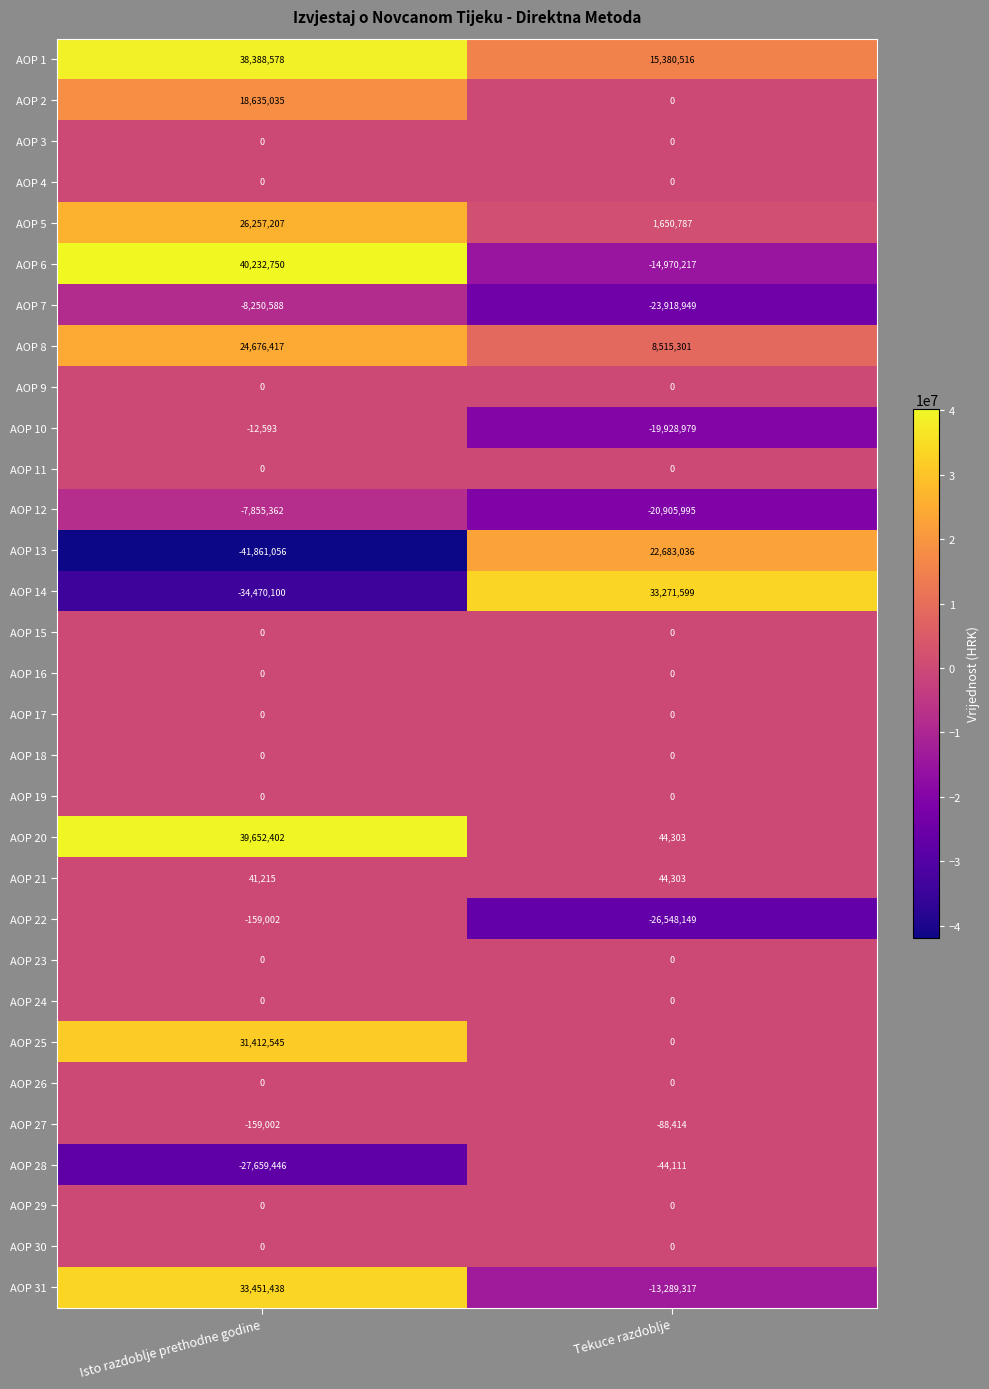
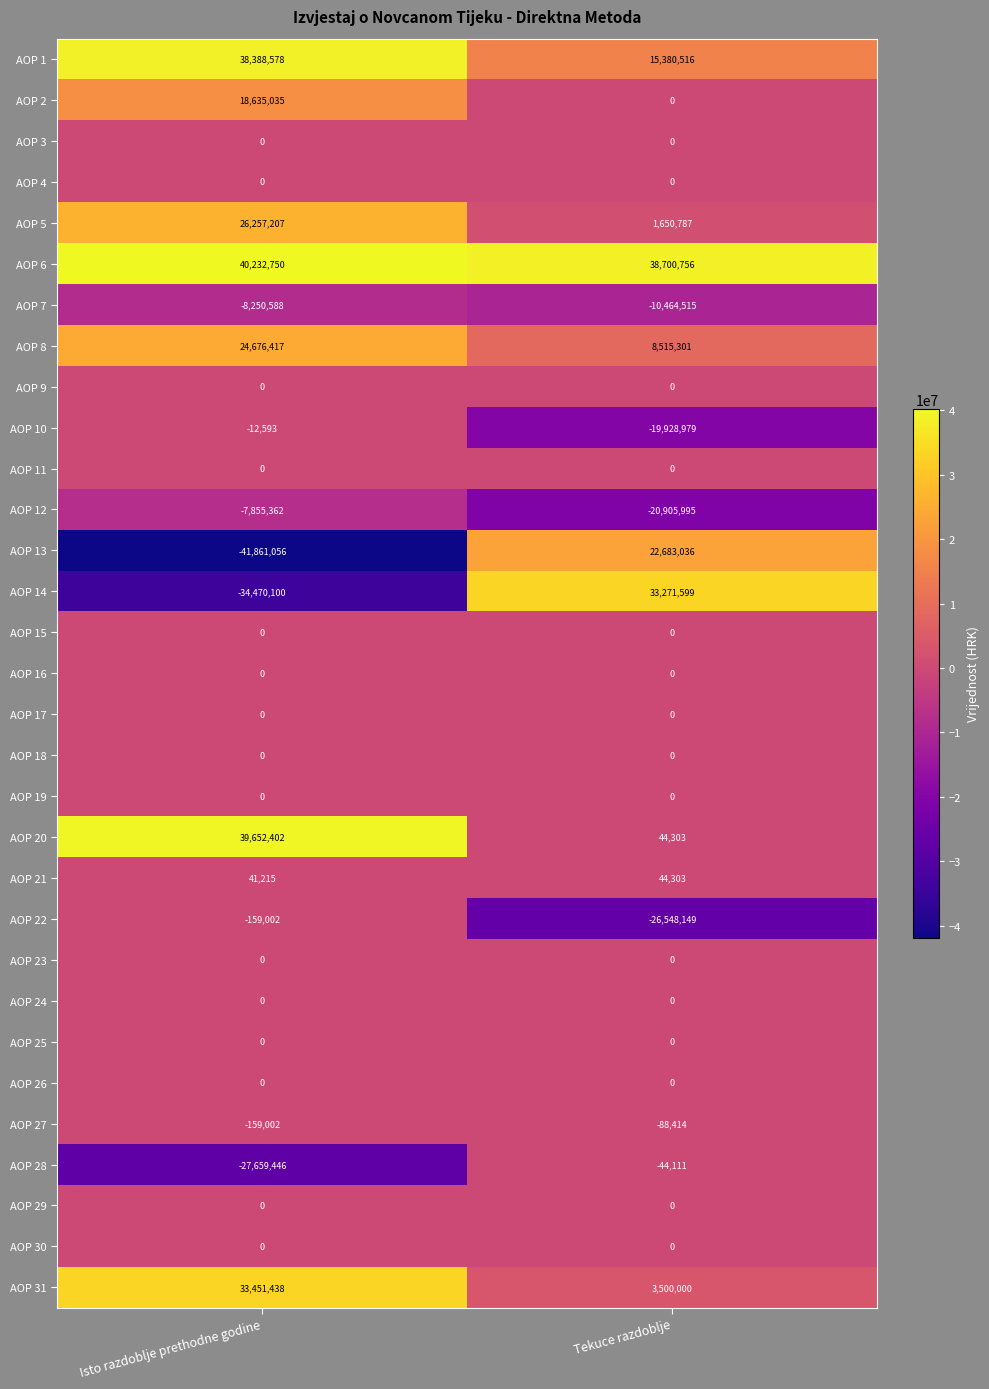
AOP 6, Tekuce razdoblje: -14,970,217 -> 38,700,756
AOP 7, Tekuce razdoblje: -23,918,949 -> -10,464,515
AOP 25, Isto razdoblje prethodne godine: 31,412,545 -> 0
AOP 31, Tekuce razdoblje: -13,289,317 -> 3,500,000
